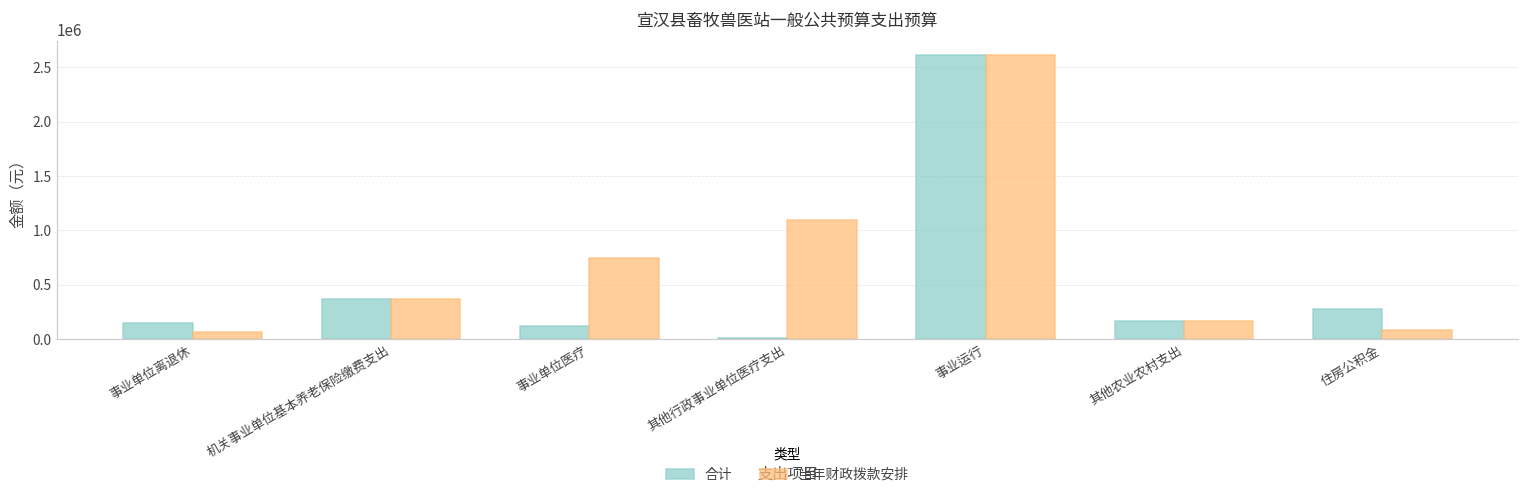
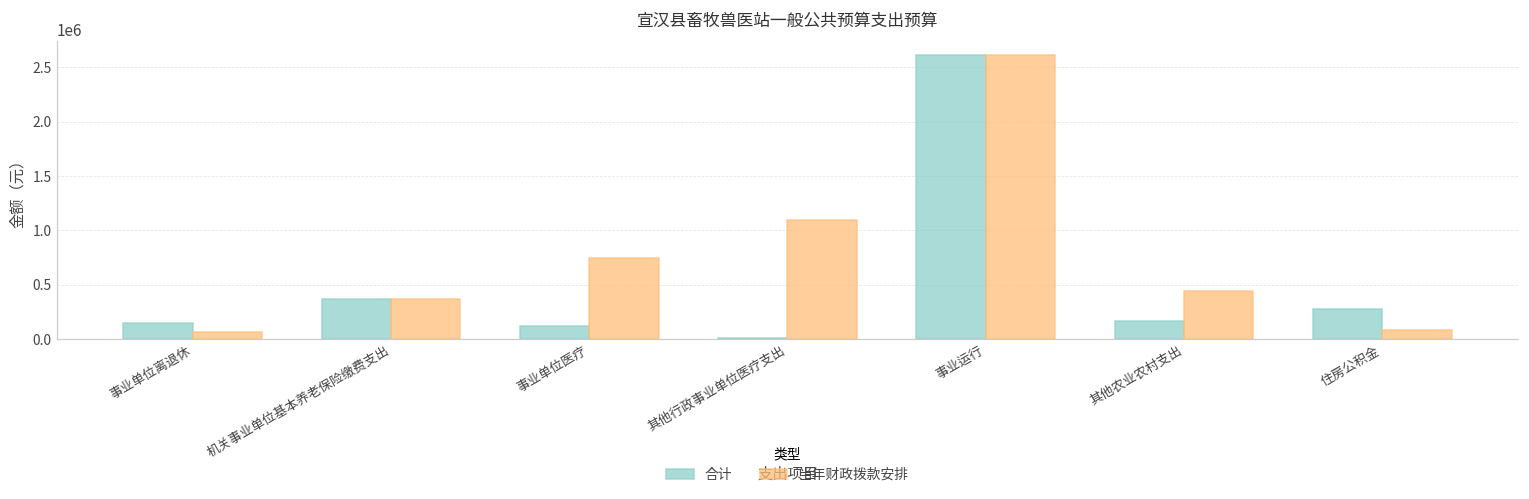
当年财政拨款安排, 其他农业农村支出: 200000 -> 400000
